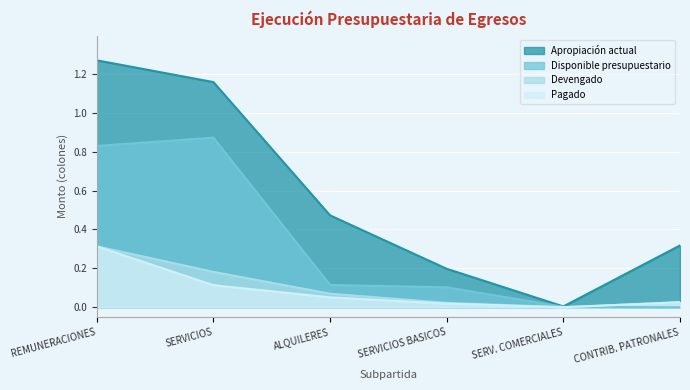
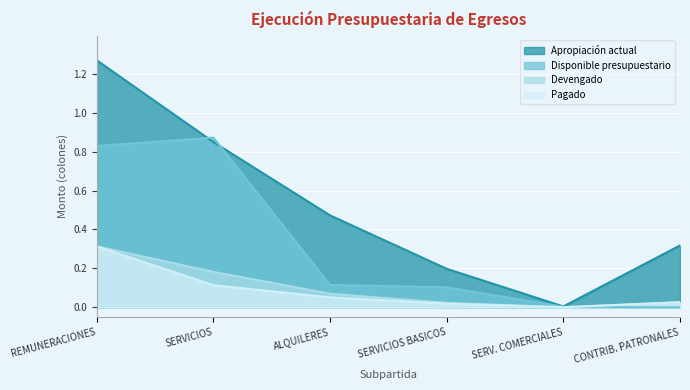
Apropiación actual, SERVICIOS: 1.16 -> 0.85
